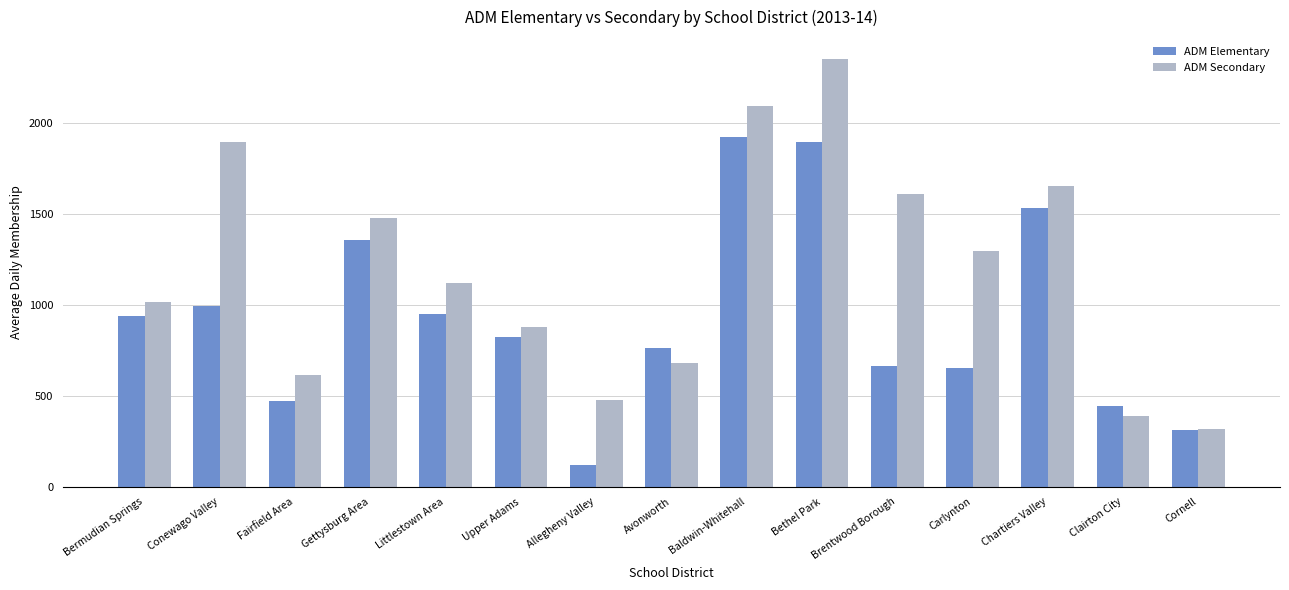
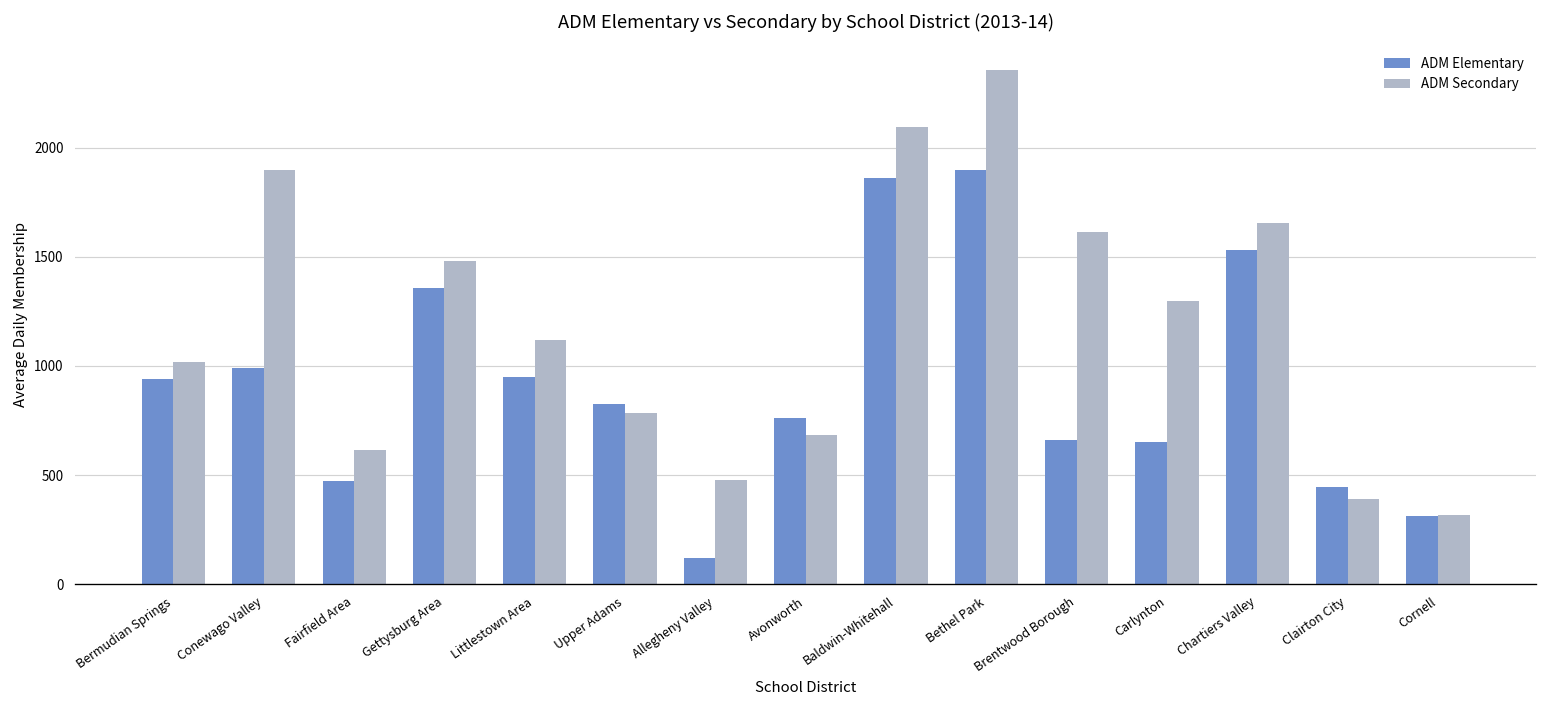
ADM Secondary, Upper Adams: 880 -> 780
ADM Elementary, Baldwin-Whitehall: 1920 -> 1860
